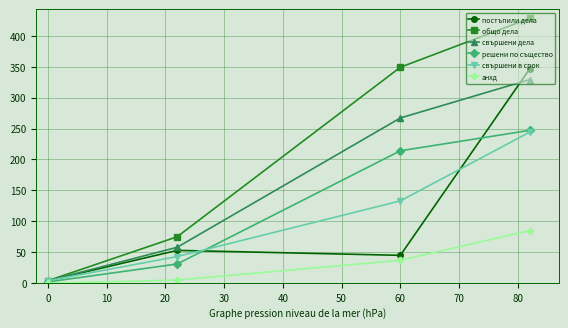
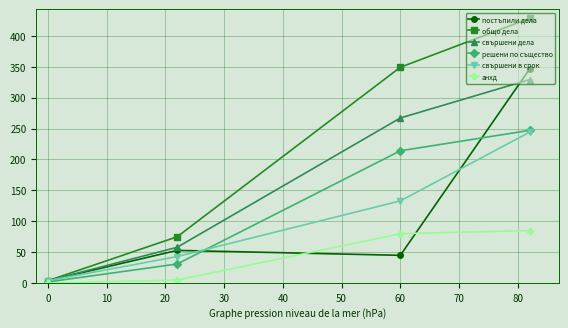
анхд, 60: 40 -> 80
